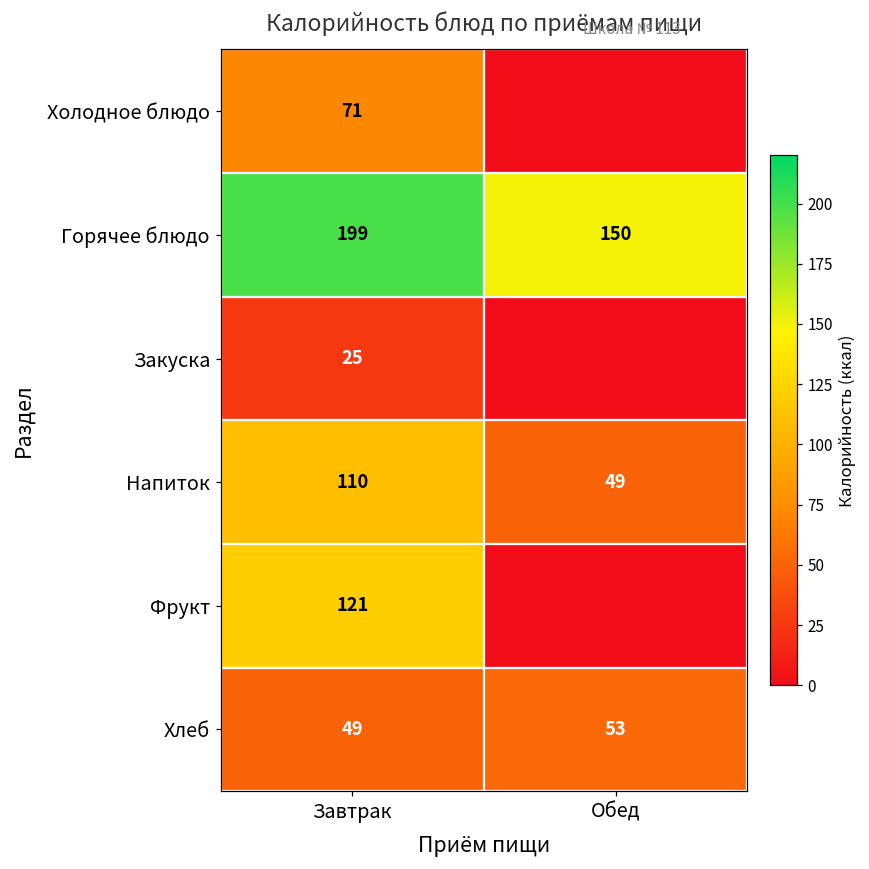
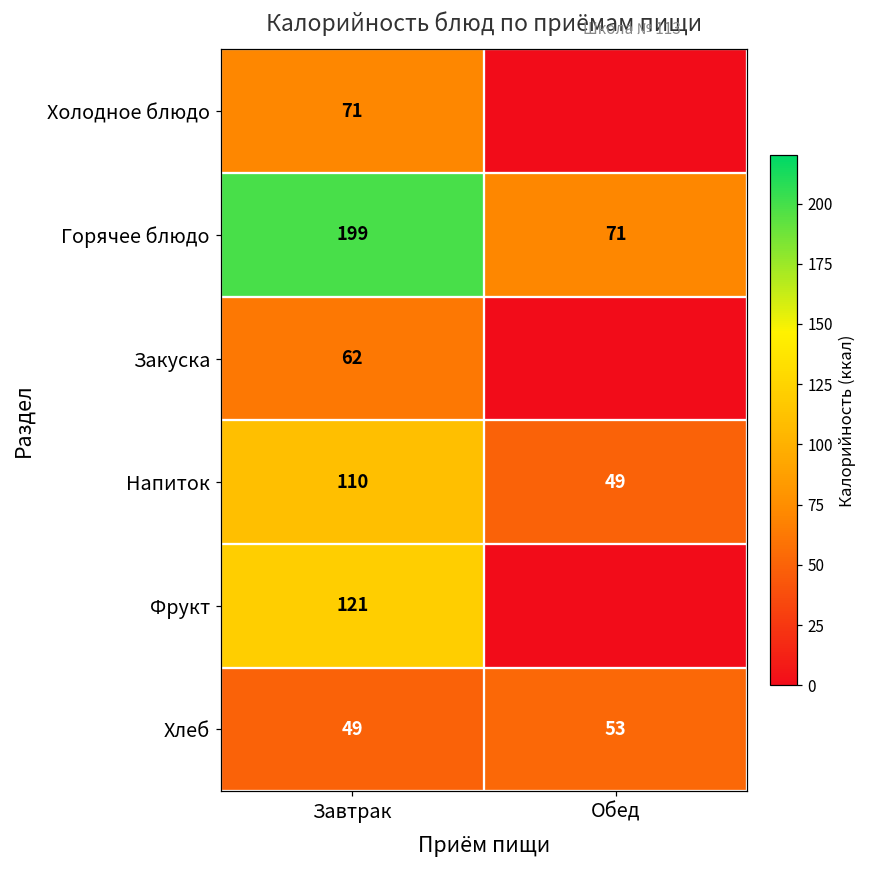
Горячее блюдо, Обед: 150 -> 71
Закуска, Завтрак: 25 -> 62
